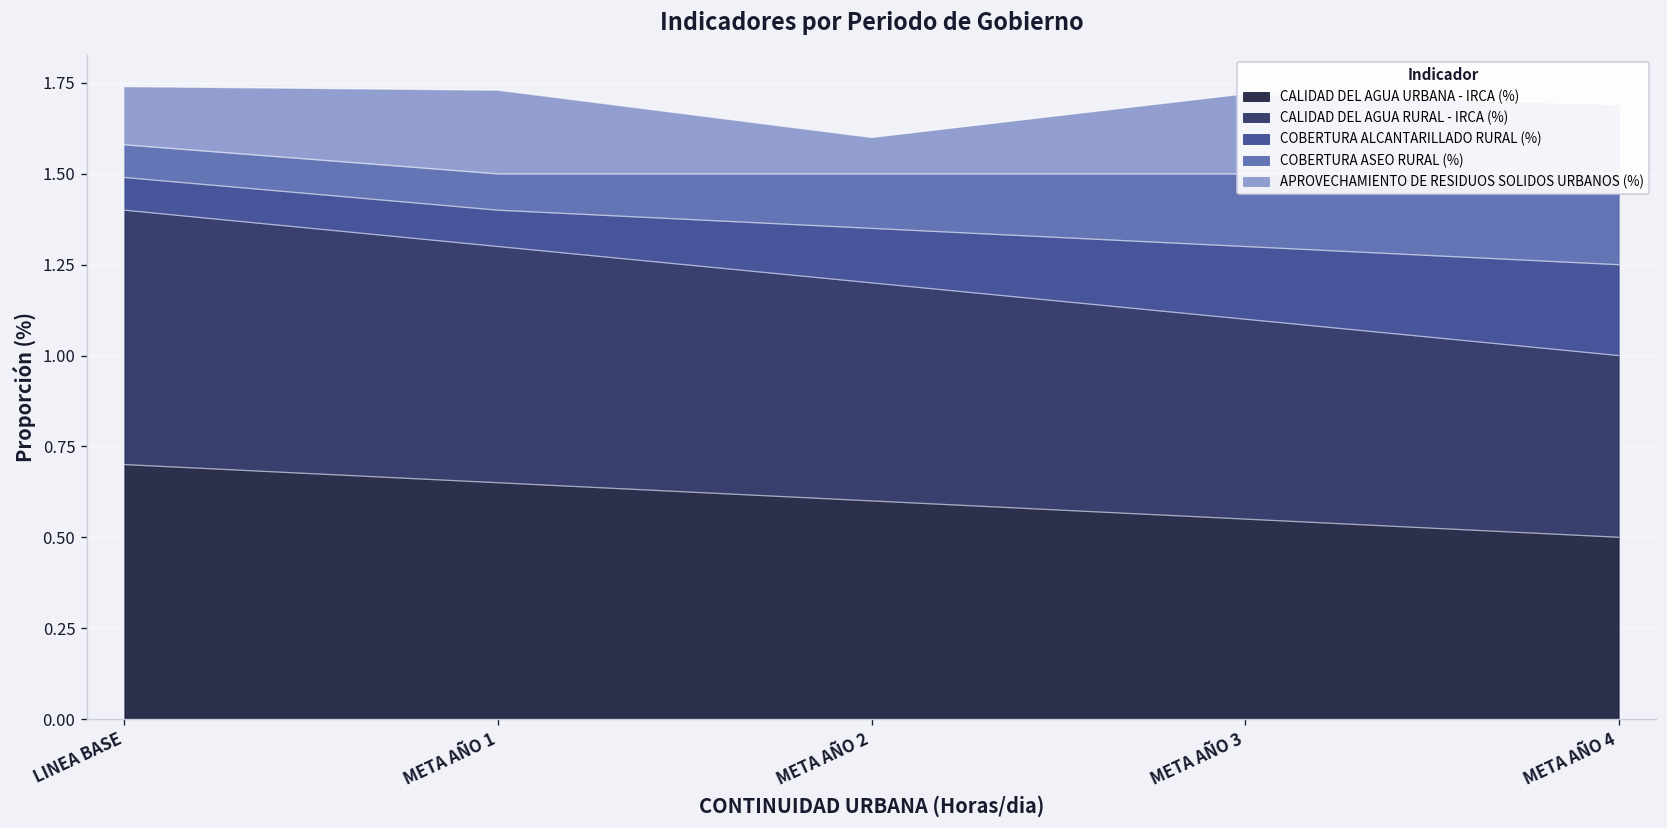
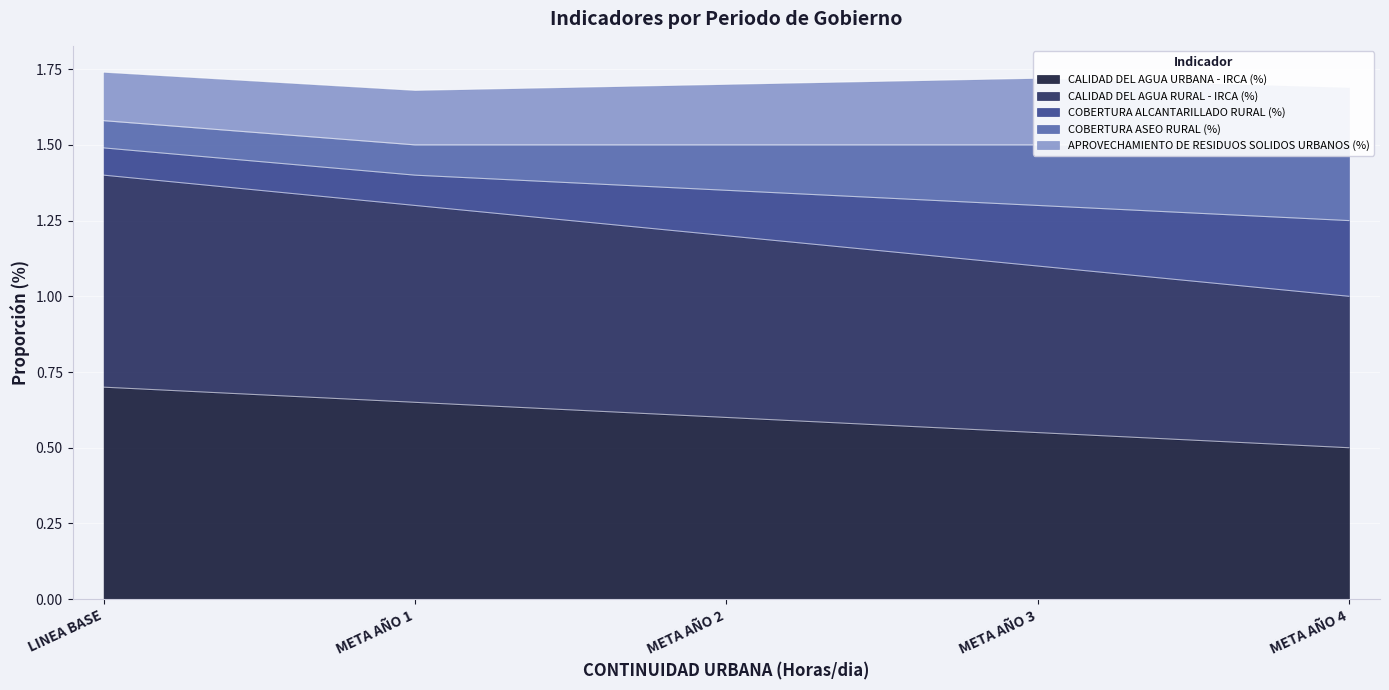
APROVECHAMIENTO DE RESIDUOS SOLIDOS URBANOS (%), META AÑO 1: 0.23 -> 0.18
APROVECHAMIENTO DE RESIDUOS SOLIDOS URBANOS (%), META AÑO 2: 0.1 -> 0.2
